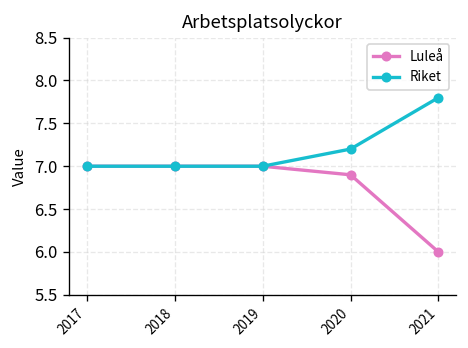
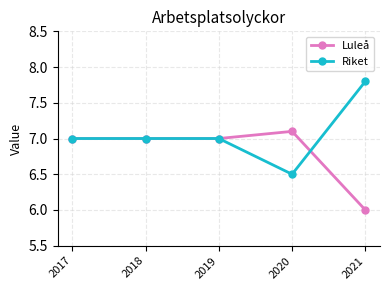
Luleå, 2020: 6.9 -> 7.1
Riket, 2020: 7.2 -> 6.5
